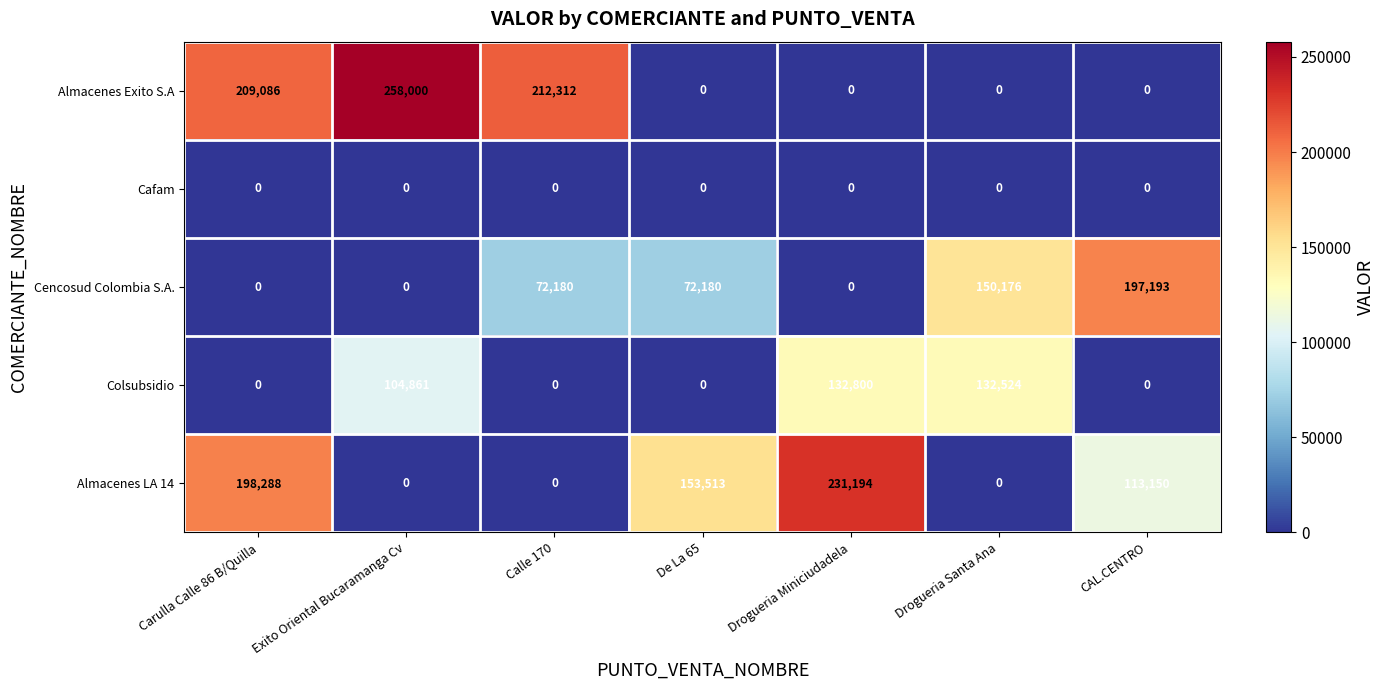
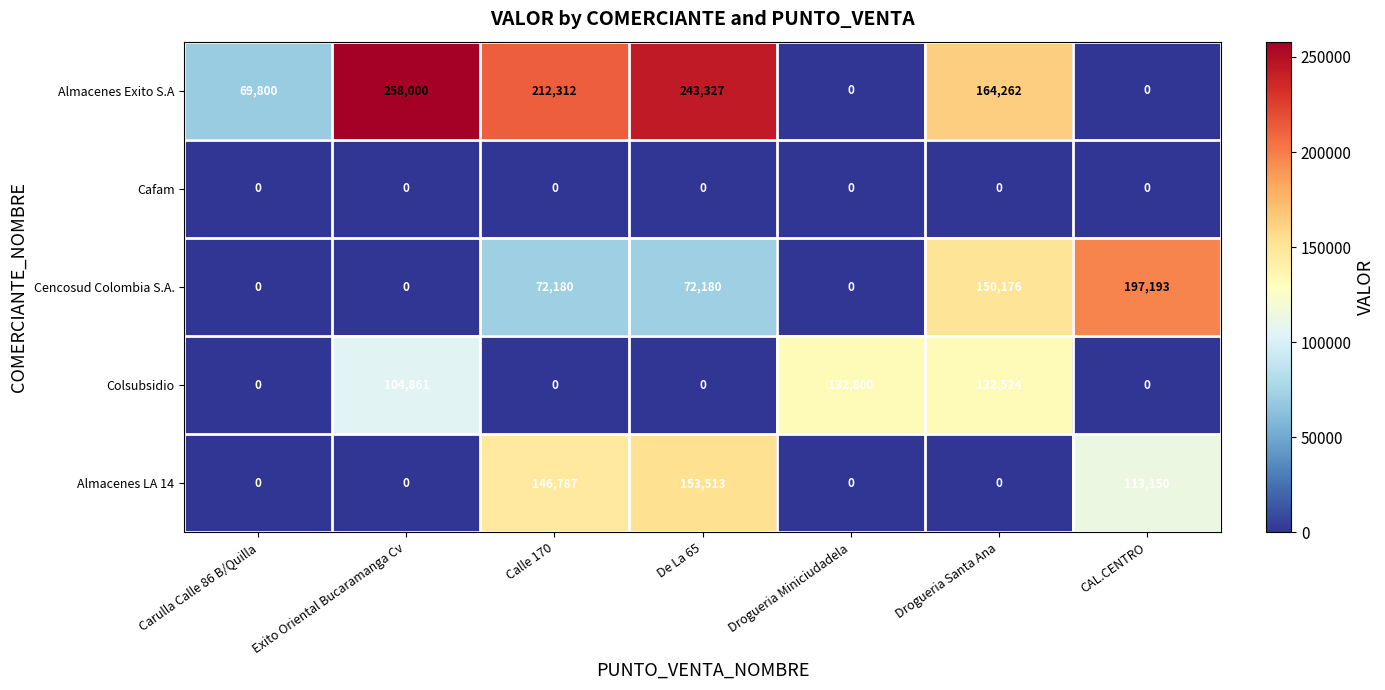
Almacenes Exito S.A, Carulla Calle 86 B/Quilla: 209,086 -> 69,800
Almacenes Exito S.A, De La 65: 0 -> 243,327
Almacenes Exito S.A, Drogueria Santa Ana: 0 -> 164,262
Almacenes LA 14, Carulla Calle 86 B/Quilla: 198,288 -> 0
Almacenes LA 14, Calle 170: 0 -> 146,787
Almacenes LA 14, Drogueria Miniciudadela: 231,194 -> 0
